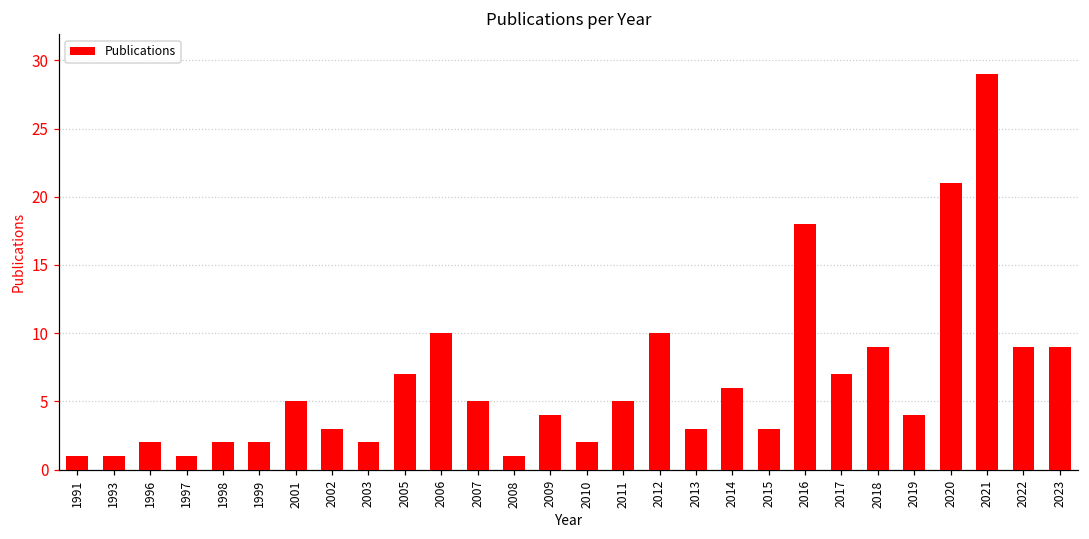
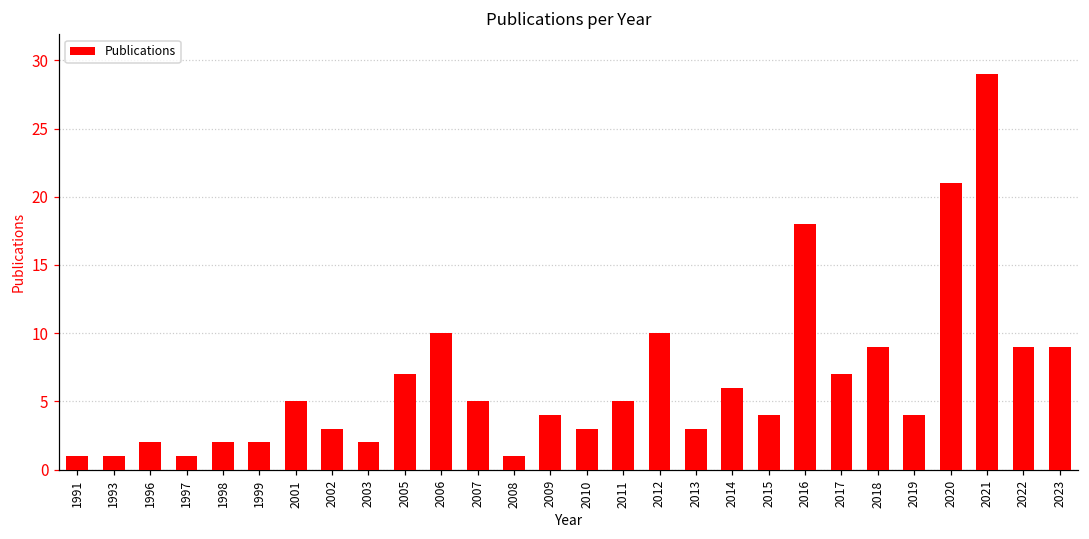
2010: 2 -> 3
2015: 3 -> 4
